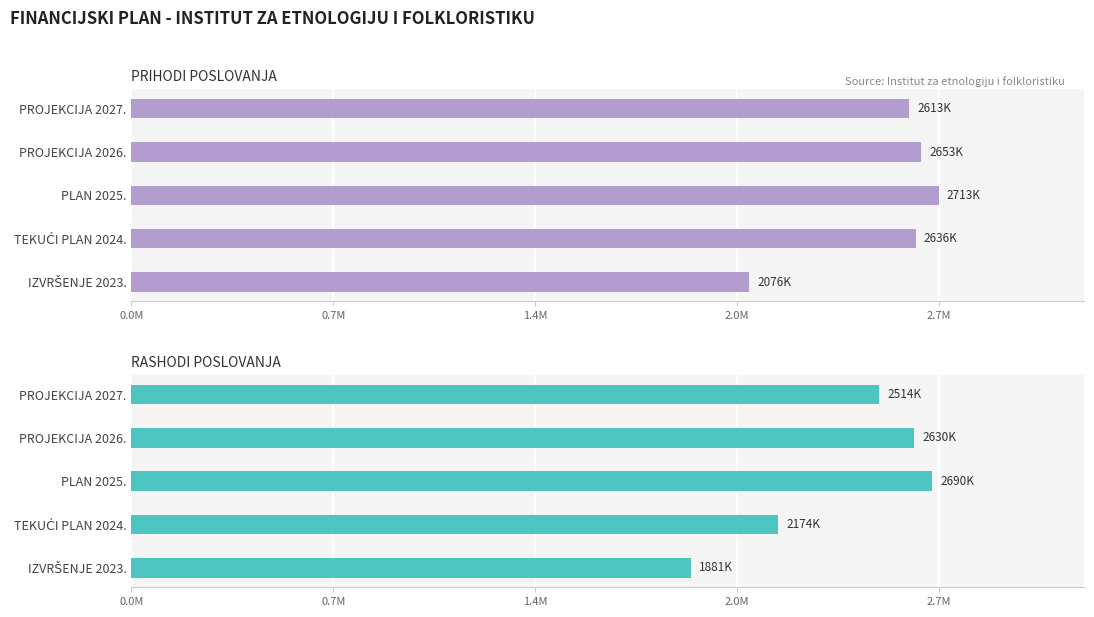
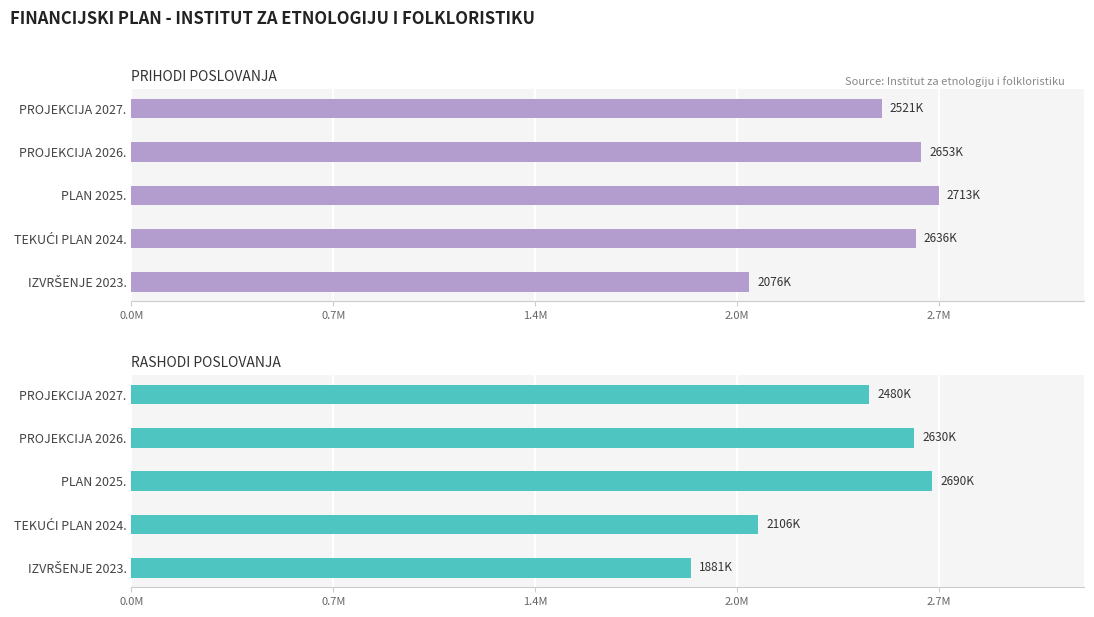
PRIHODI POSLOVANJA, PROJEKCIJA 2027.: 2613K -> 2521K
RASHODI POSLOVANJA, PROJEKCIJA 2027.: 2514K -> 2480K
RASHODI POSLOVANJA, TEKUĆI PLAN 2024.: 2174K -> 2106K
